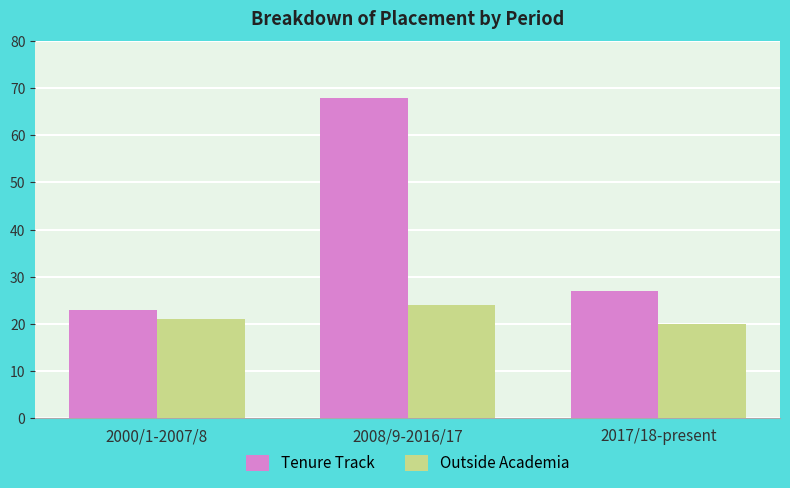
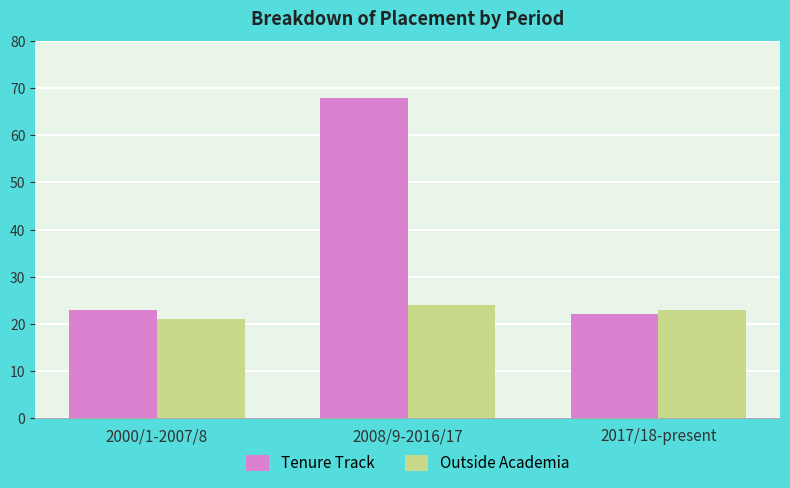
Tenure Track, 2017/18-present: 27 -> 22
Outside Academia, 2017/18-present: 20 -> 23
